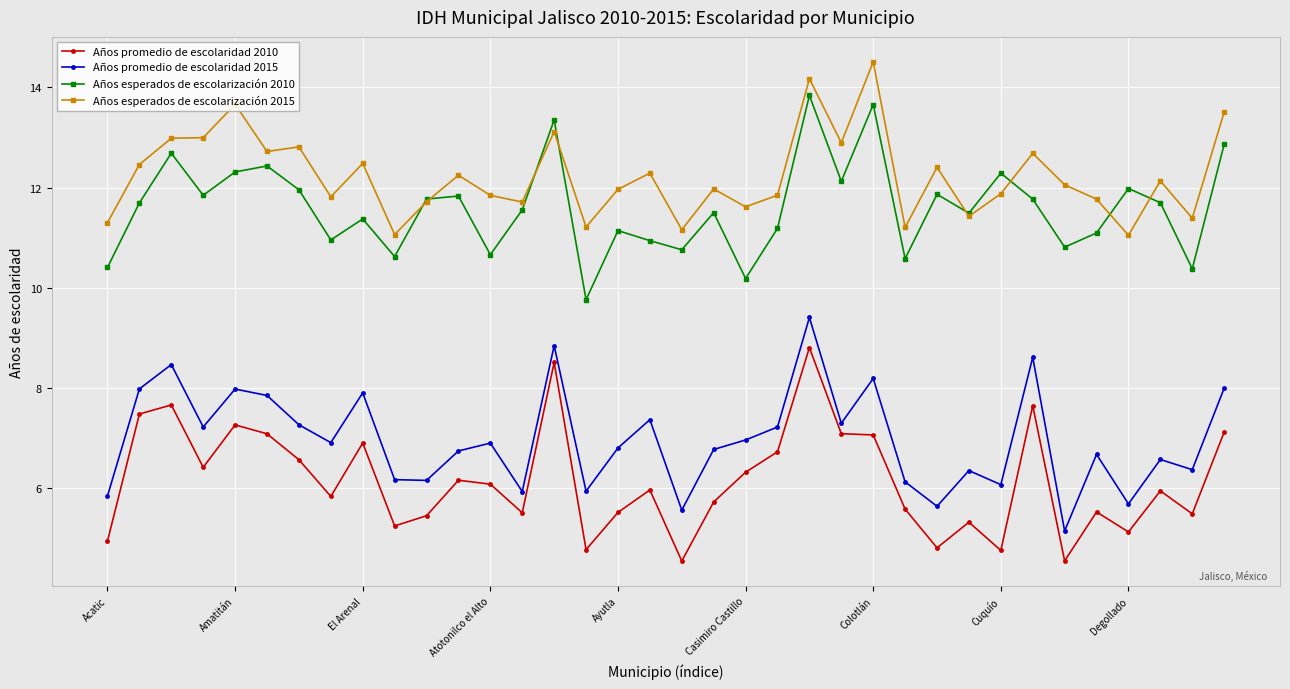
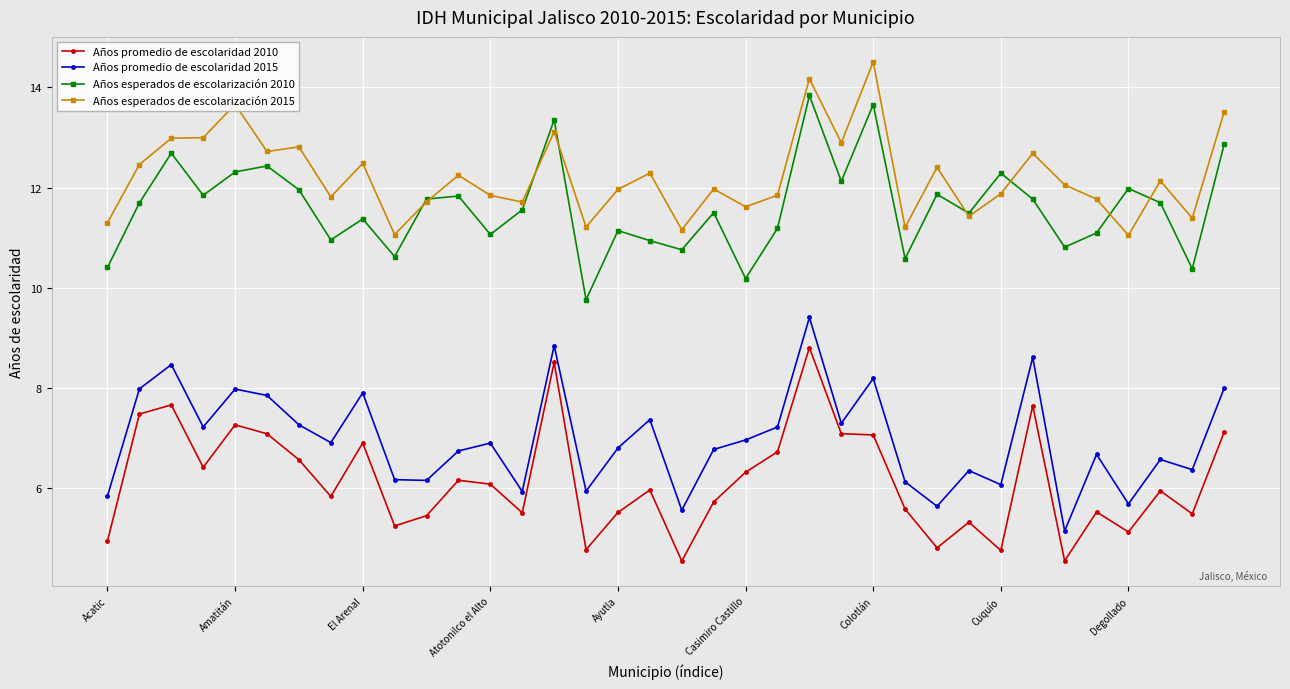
Años esperados de escolarización 2010, Atotonilco el Alto: 10.7 -> 11.1
